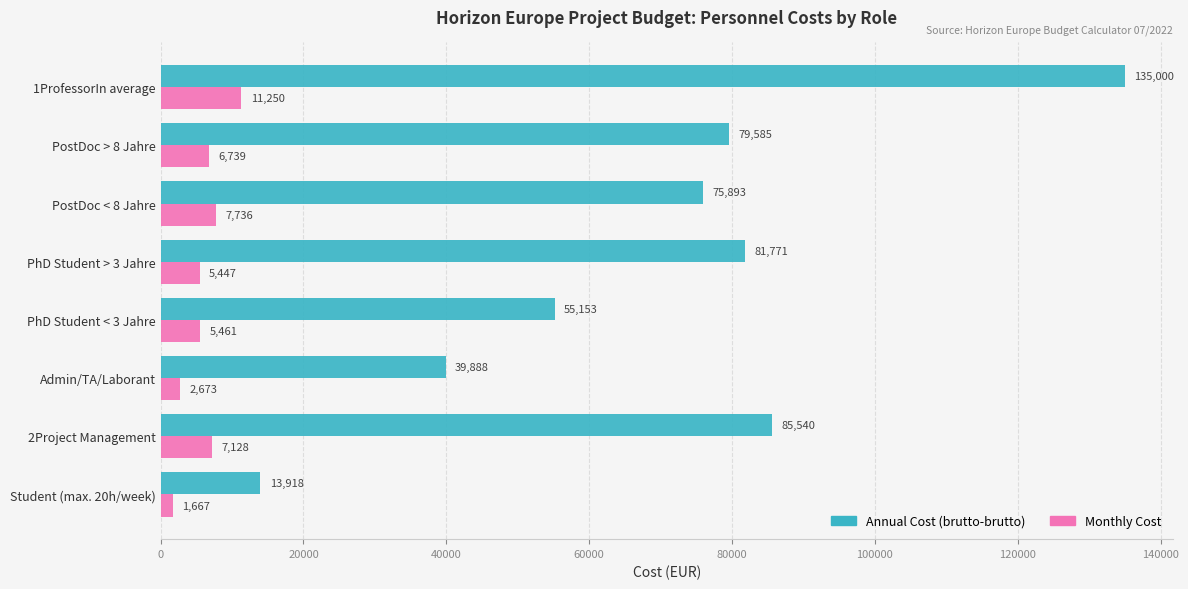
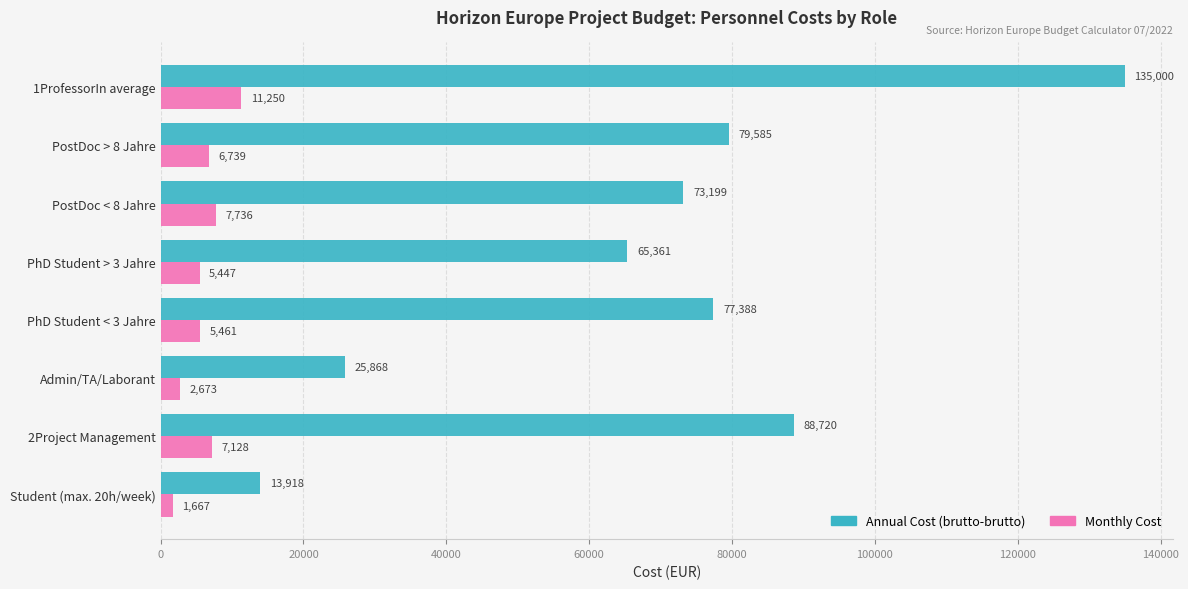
Annual Cost (brutto-brutto), PostDoc < 8 Jahre: 75,893 -> 73,199
Annual Cost (brutto-brutto), PhD Student > 3 Jahre: 81,771 -> 65,361
Annual Cost (brutto-brutto), PhD Student < 3 Jahre: 55,153 -> 77,388
Annual Cost (brutto-brutto), Admin/TA/Laborant: 39,888 -> 25,868
Annual Cost (brutto-brutto), 2Project Management: 85,540 -> 88,720
